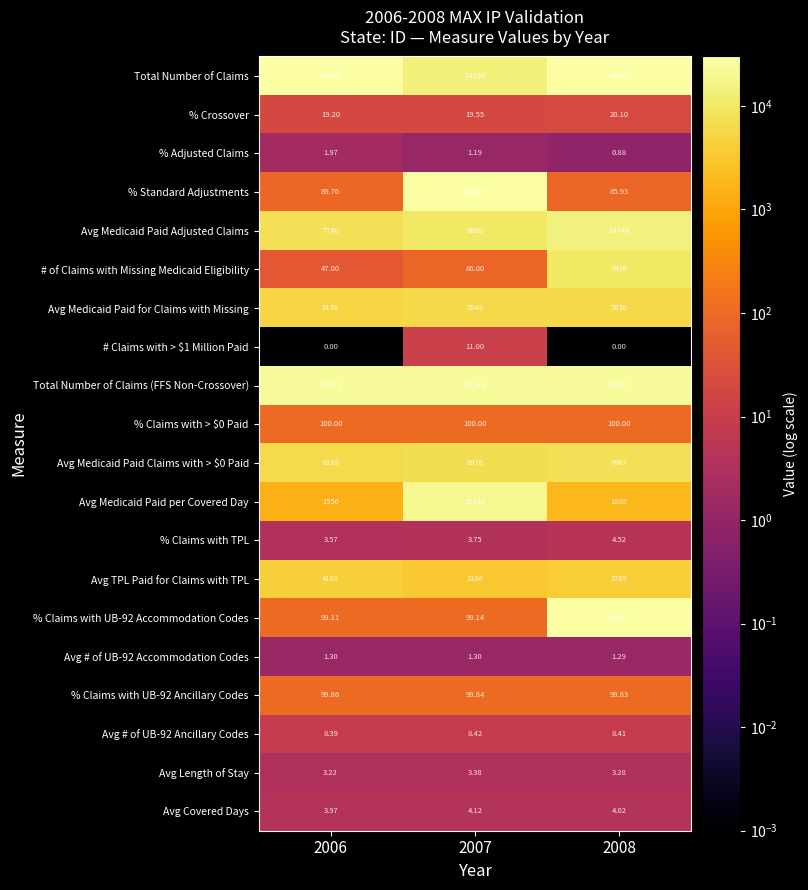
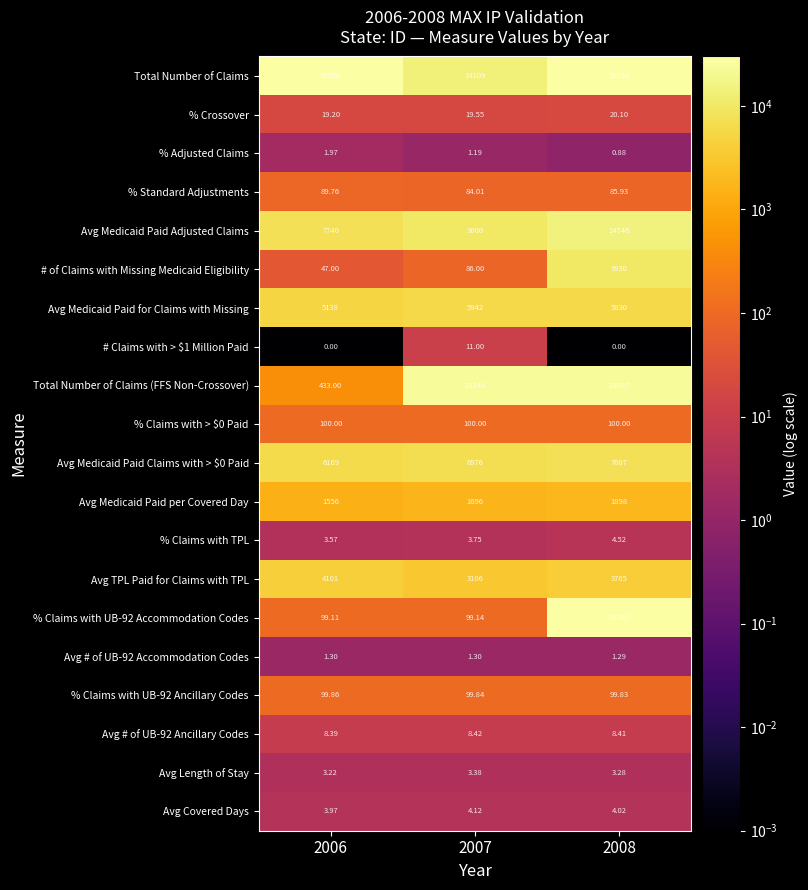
% Standard Adjustments, 2007: 29599 -> 84.01
Total Number of Claims (FFS Non-Crossover), 2006: 23673 -> 433.00
Avg Medicaid Paid per Covered Day, 2007: 21332 -> 1696
